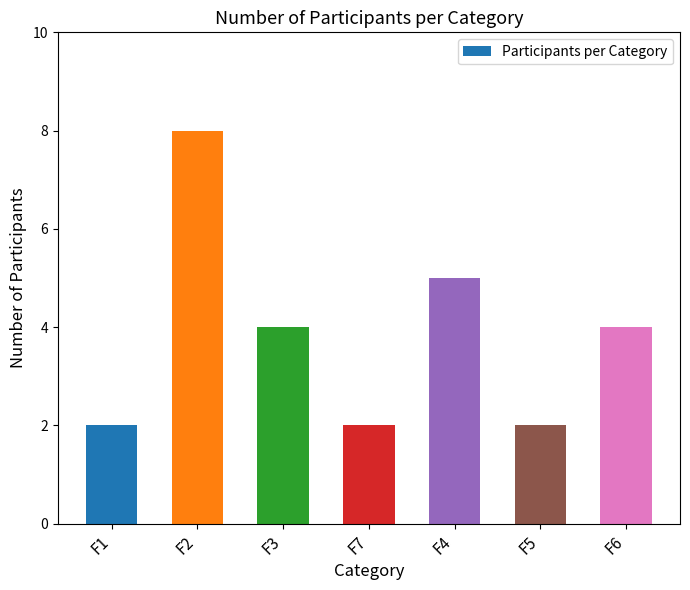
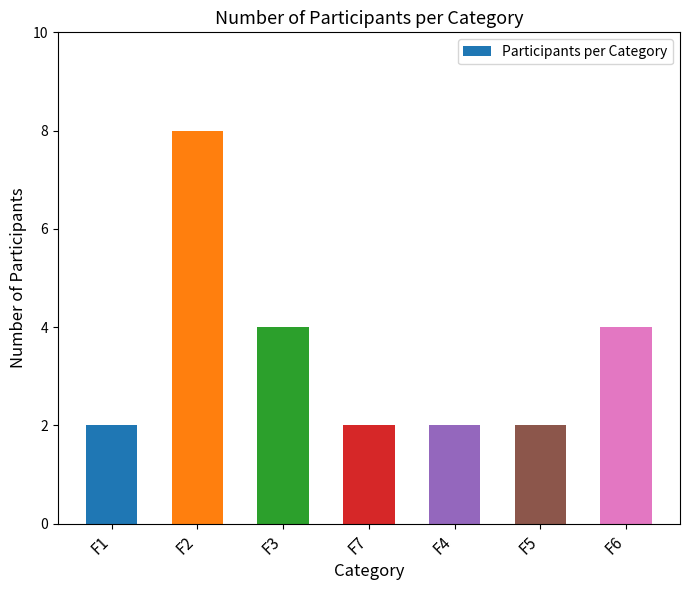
F4: 5 -> 2
